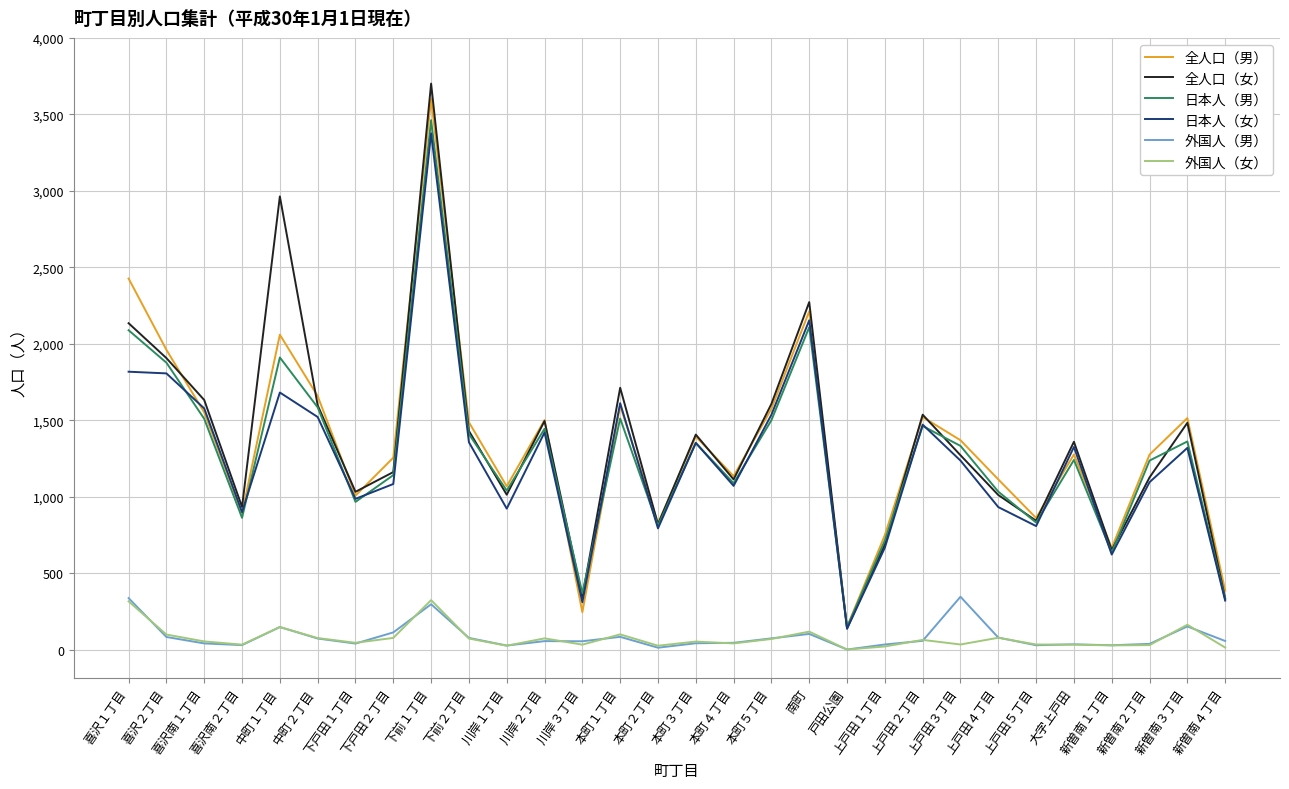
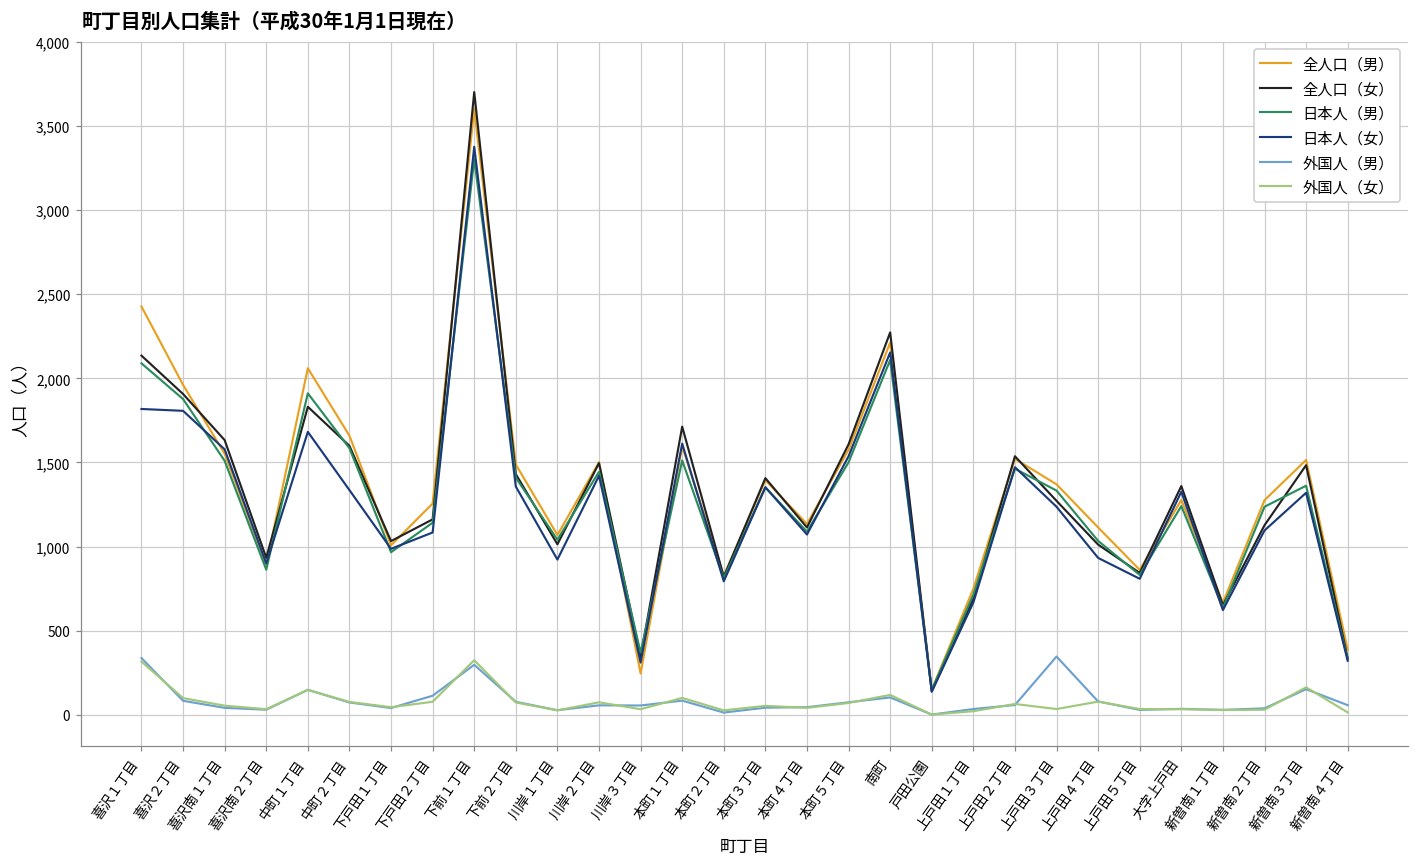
全人口（女）, 中町１丁目: 2,960 -> 1,830
日本人（女）, 中町２丁目: 1,520 -> 1,340
日本人（男）, 下前１丁目: 3,460 -> 3,300
